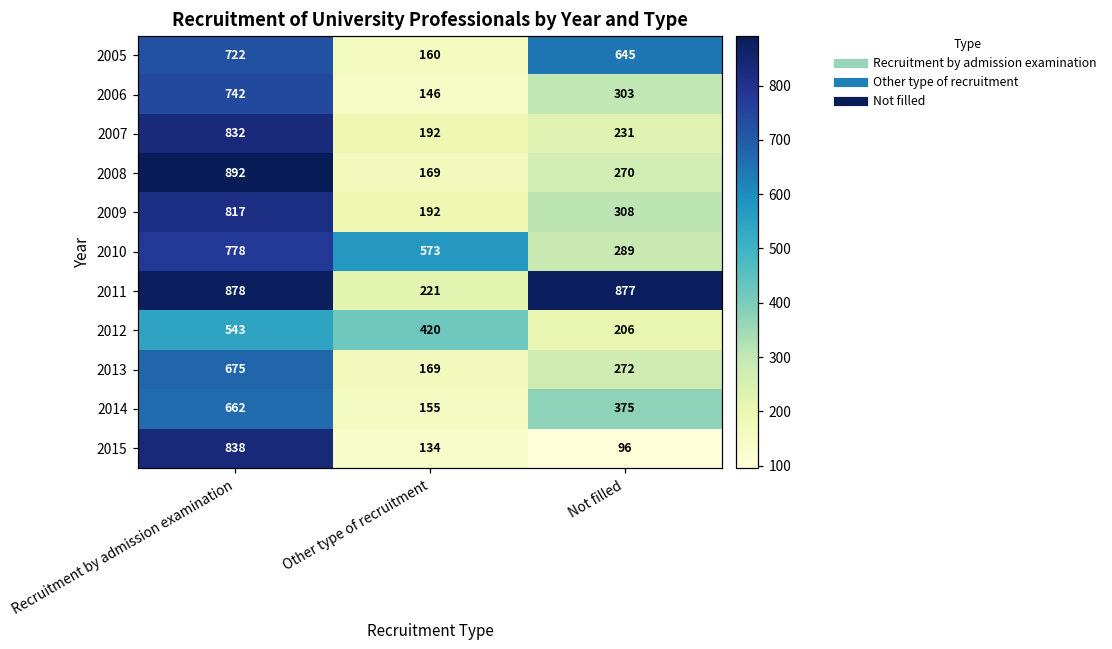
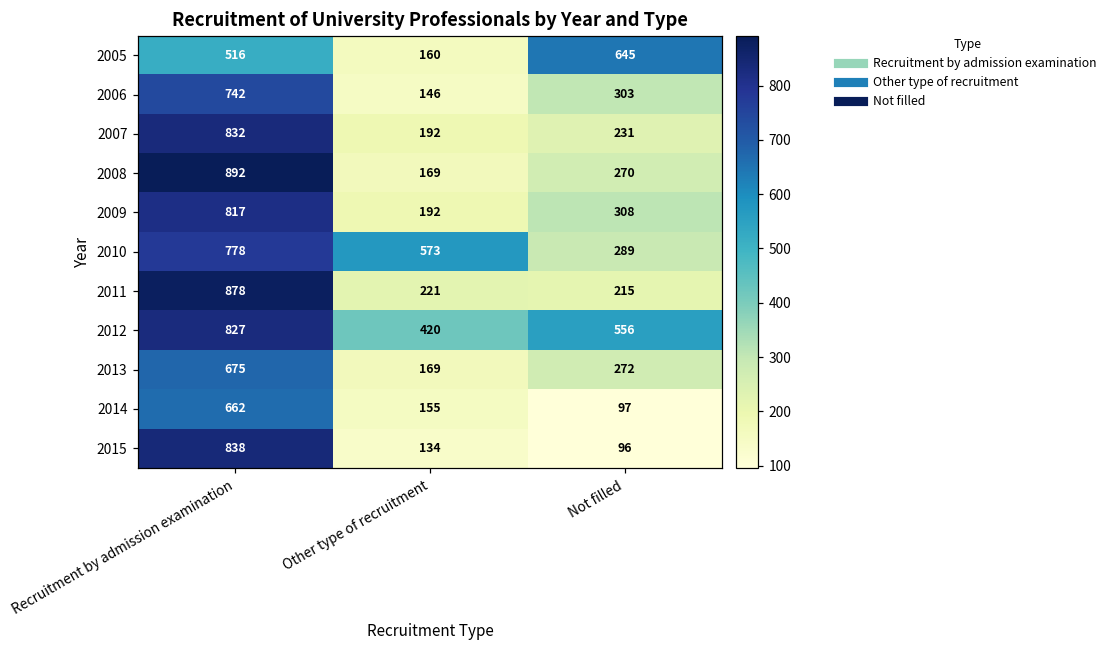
2005, Recruitment by admission examination: 722 -> 516
2011, Not filled: 877 -> 215
2012, Recruitment by admission examination: 543 -> 827
2012, Not filled: 206 -> 556
2014, Not filled: 375 -> 97
